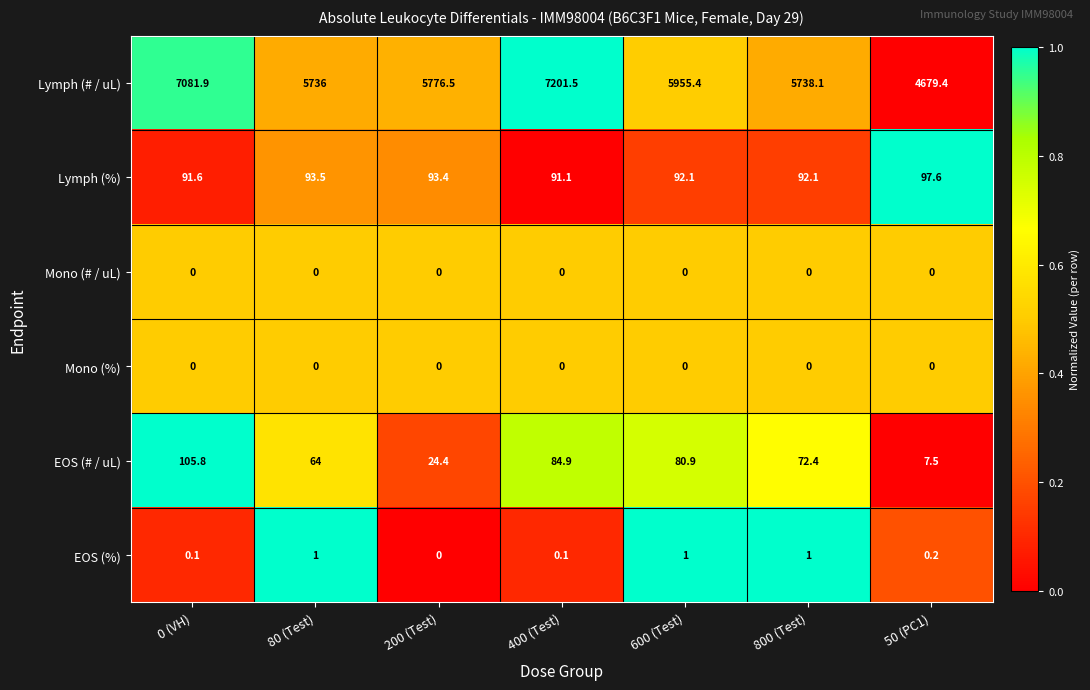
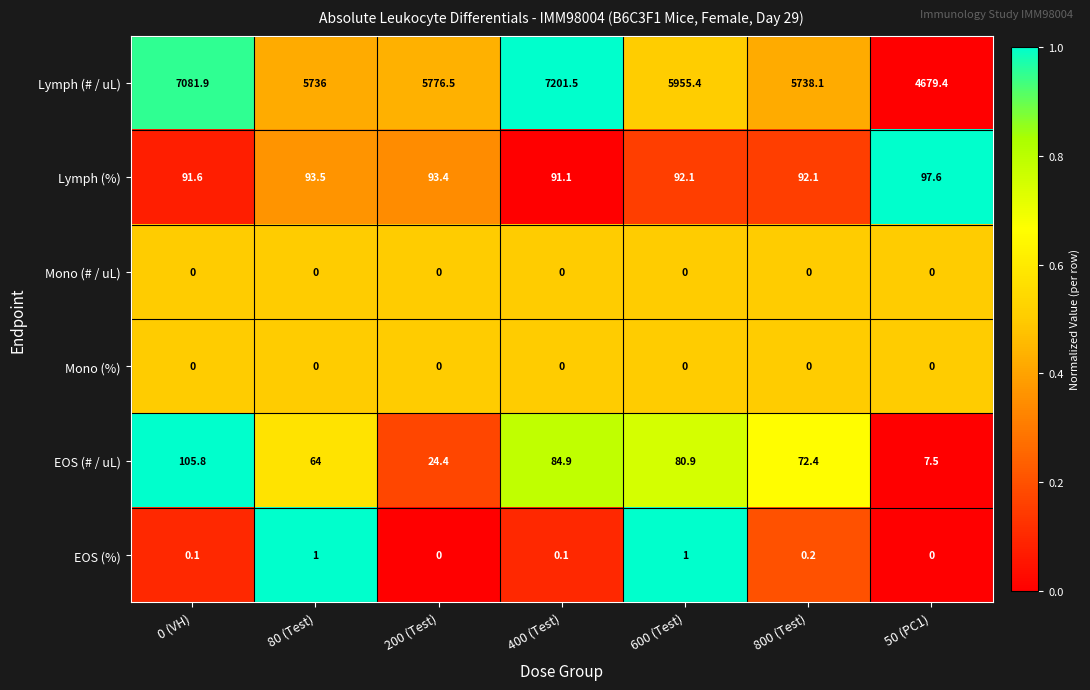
EOS (%), 800 (Test): 1 -> 0.2
EOS (%), 50 (PC1): 0.2 -> 0
